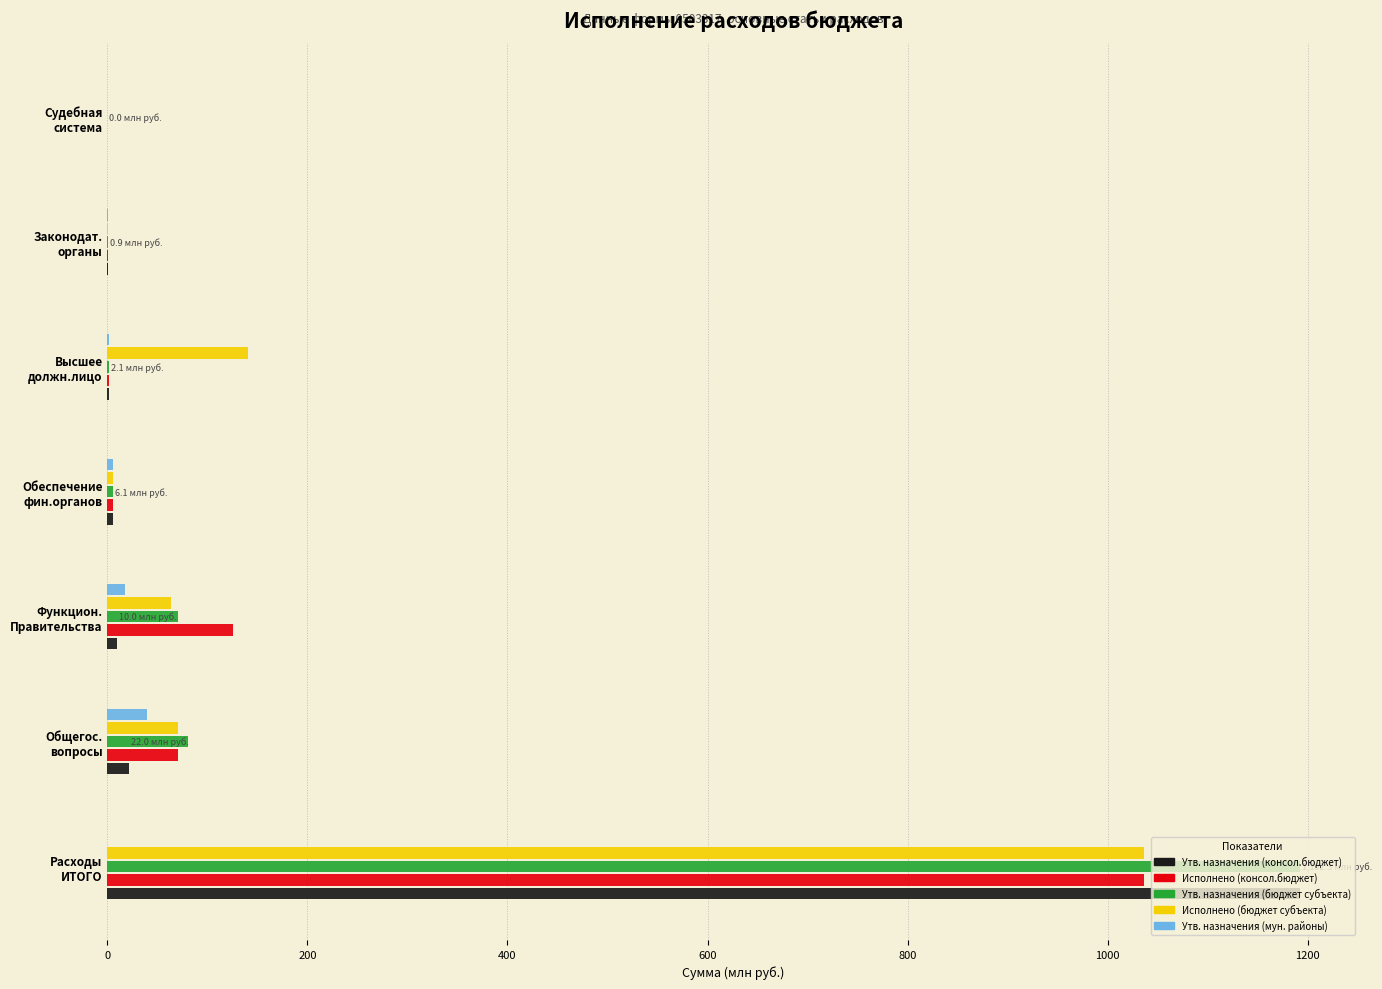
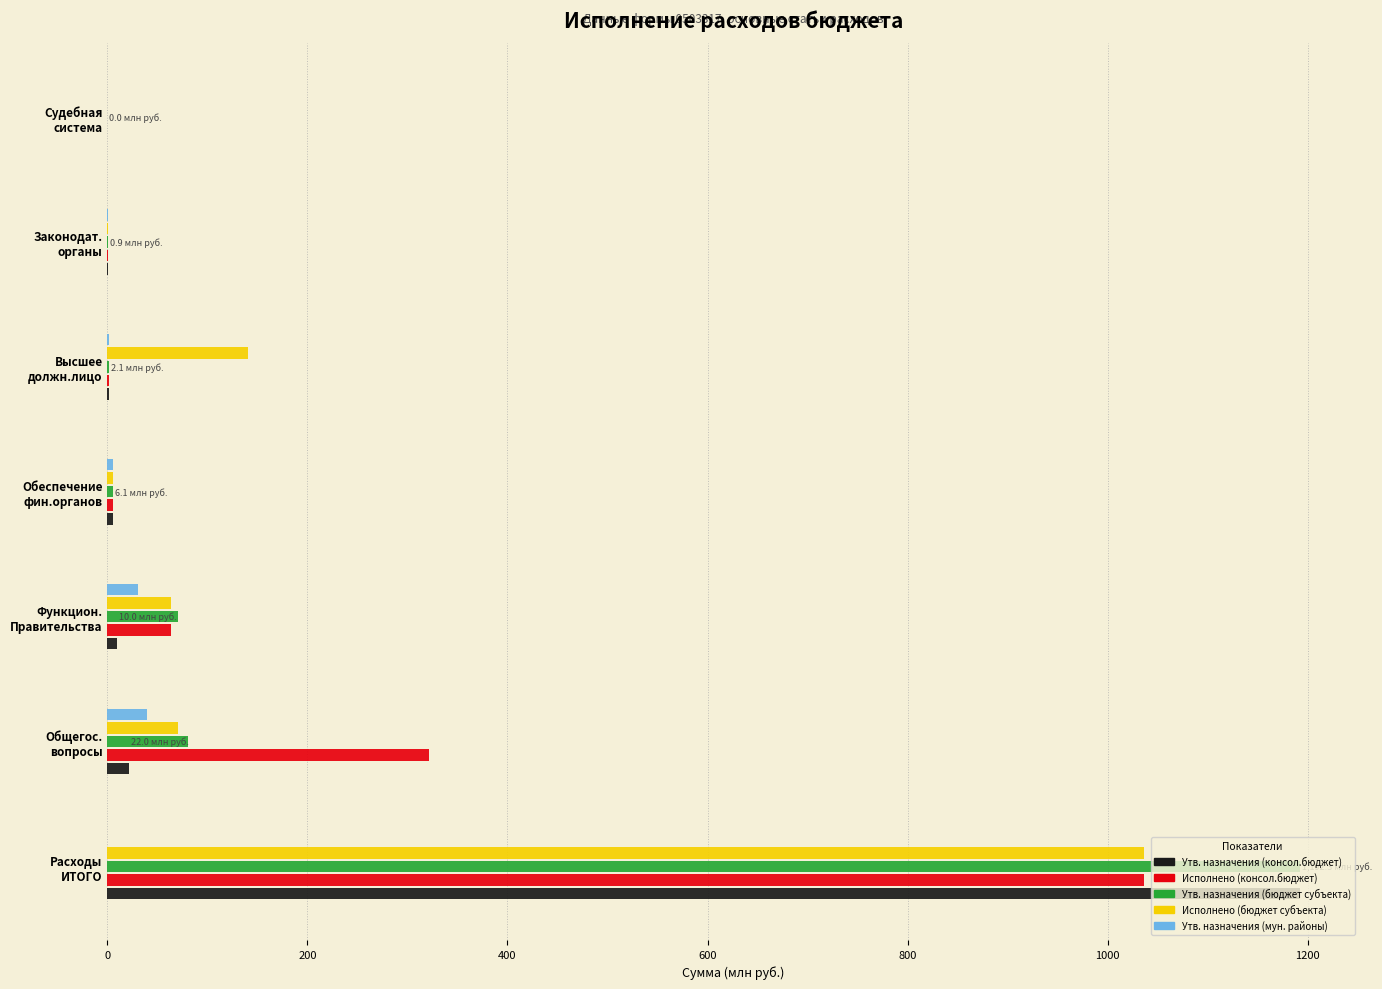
Утв. назначения (мун. районы), Функцион. Правительства: 18 -> 30
Исполнено (консол.бюджет), Функцион. Правительства: 125 -> 63
Исполнено (консол.бюджет), Общегос. вопросы: 71 -> 321
